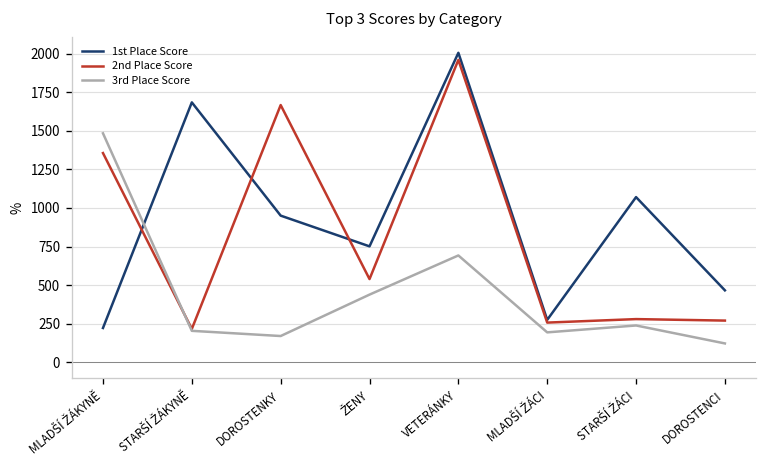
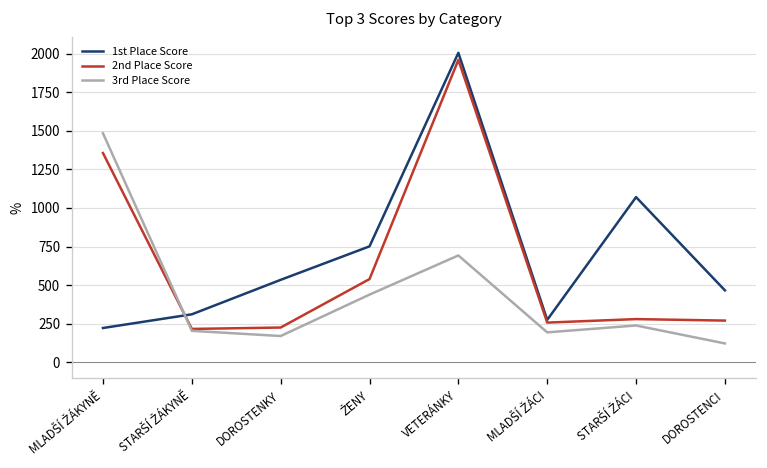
1st Place Score, STARŠÍ ŽÁKYNĚ: 1680 -> 310
1st Place Score, DOROSTENKY: 950 -> 530
2nd Place Score, DOROSTENKY: 1670 -> 230
